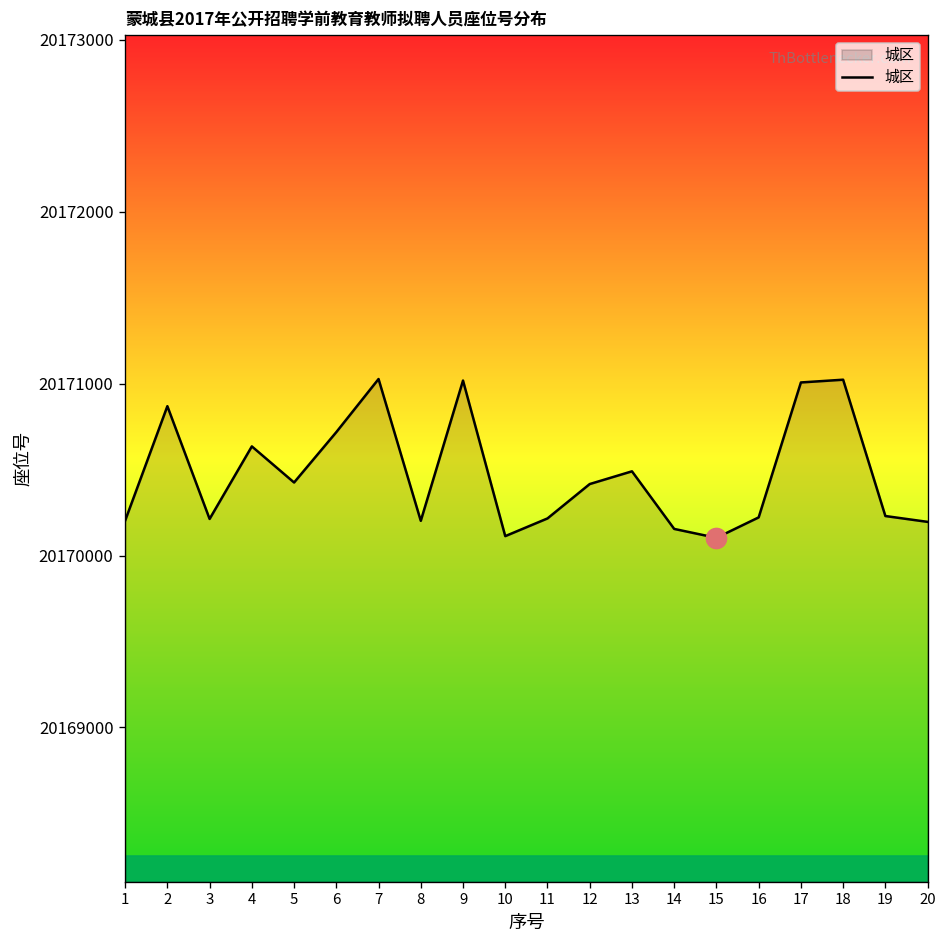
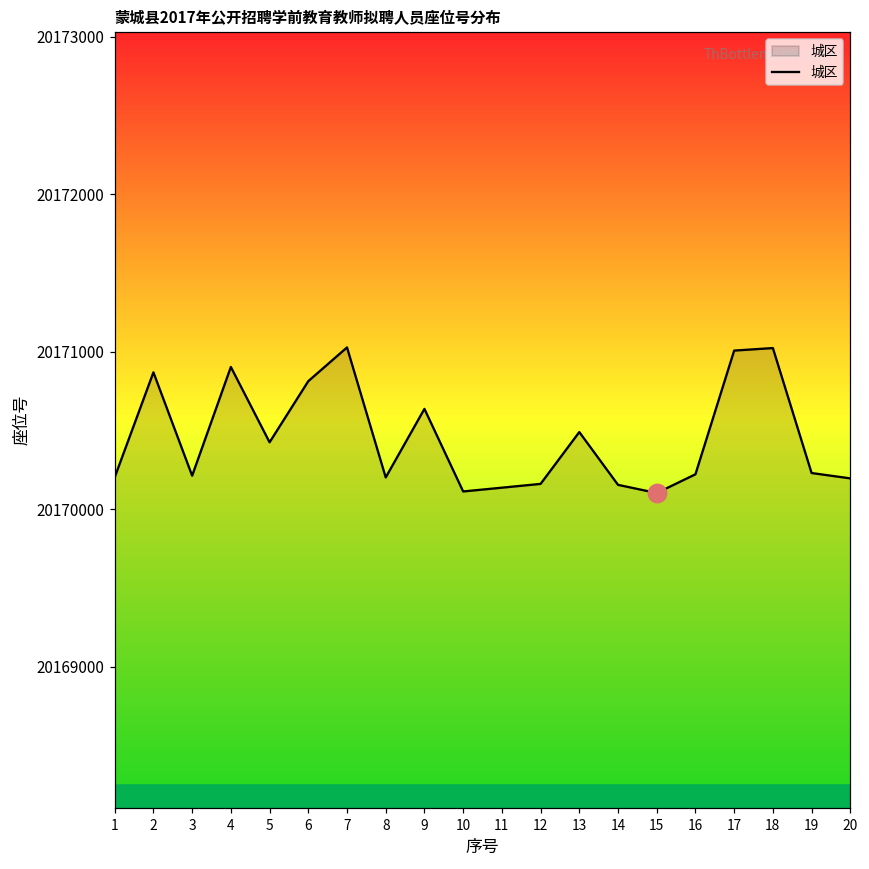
城区, 4: 20170640 -> 20170900
城区, 6: 20170720 -> 20170810
城区, 9: 20171020 -> 20170640
城区, 11: 20170220 -> 20170140
城区, 12: 20170420 -> 20170160
